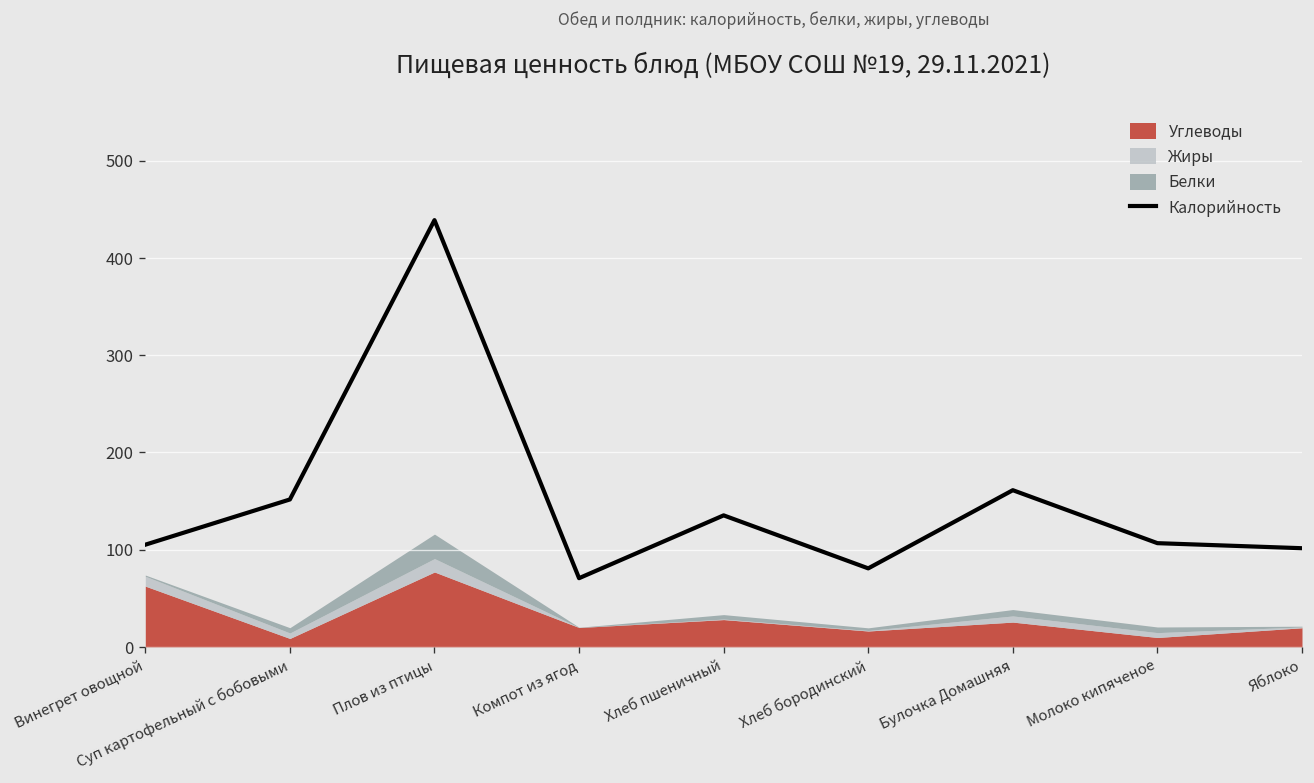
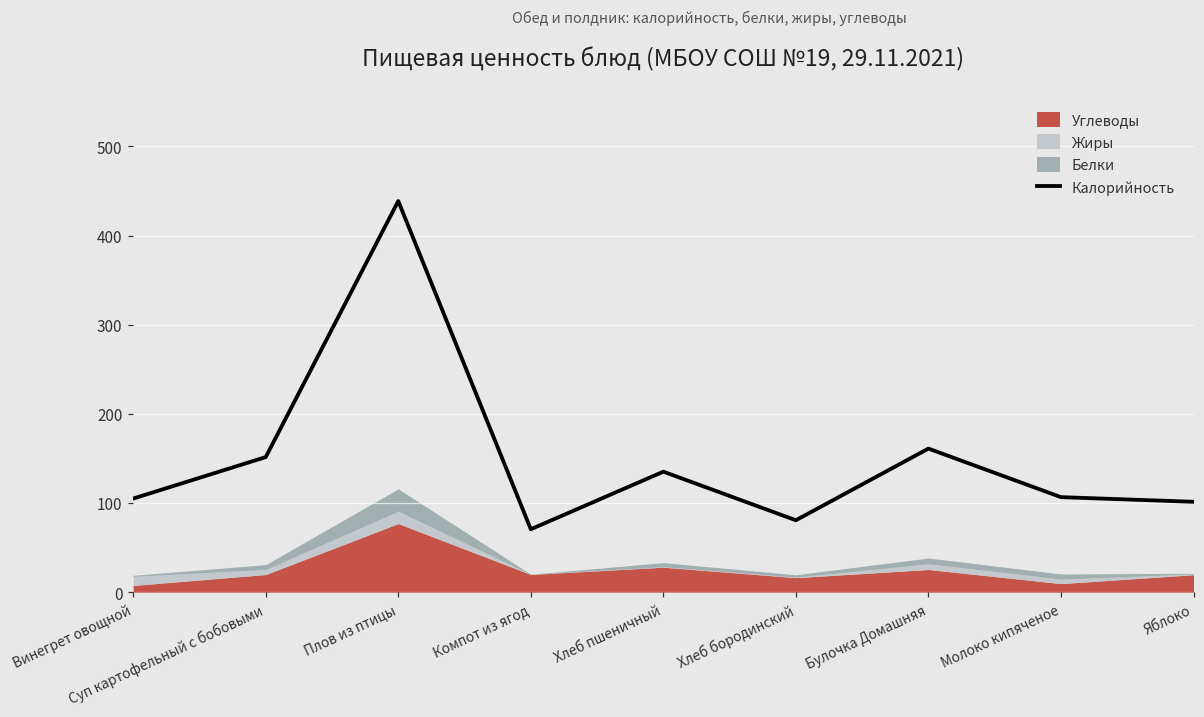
Углеводы, Винегрет овощной: 60 -> 10
Углеводы, Суп картофельный с бобовыми: 10 -> 20
